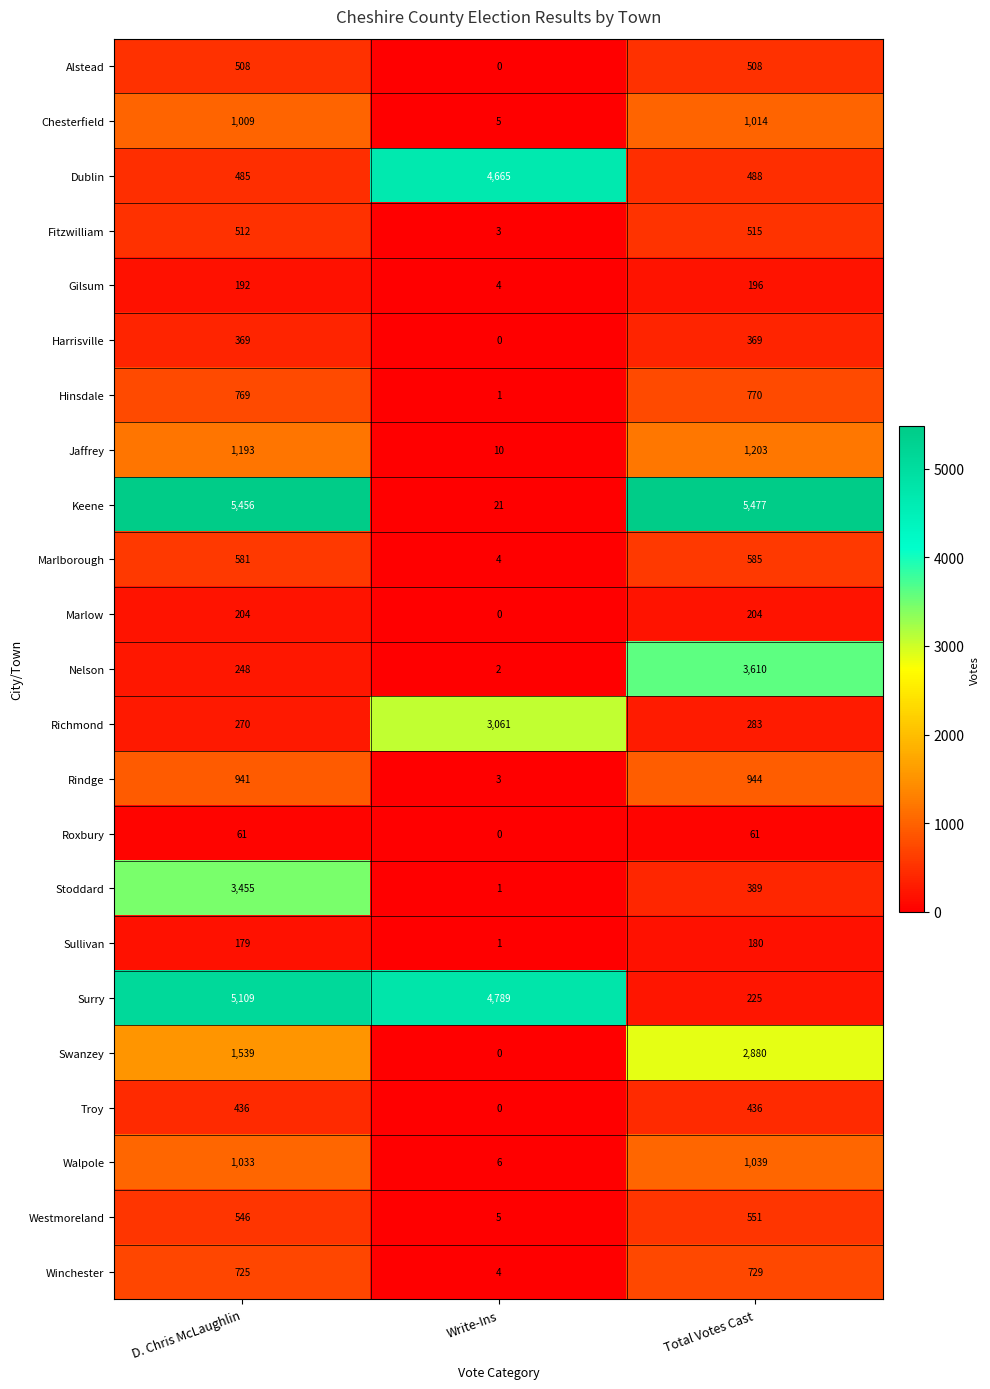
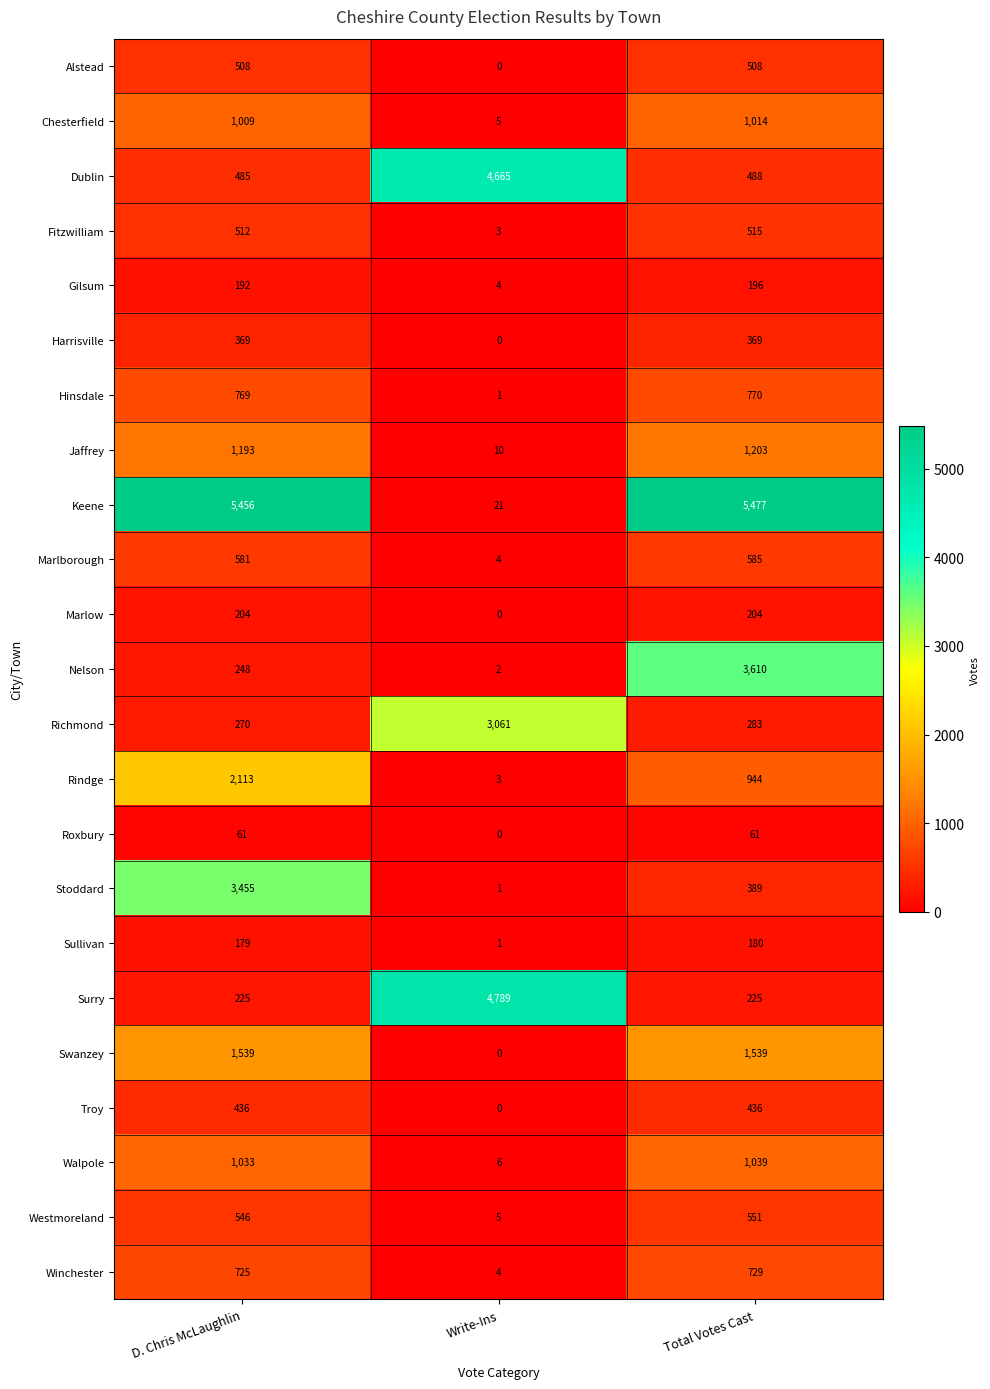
Rindge, D. Chris McLaughlin: 941 -> 2,113
Surry, D. Chris McLaughlin: 5,109 -> 225
Swanzey, Total Votes Cast: 2,880 -> 1,539
